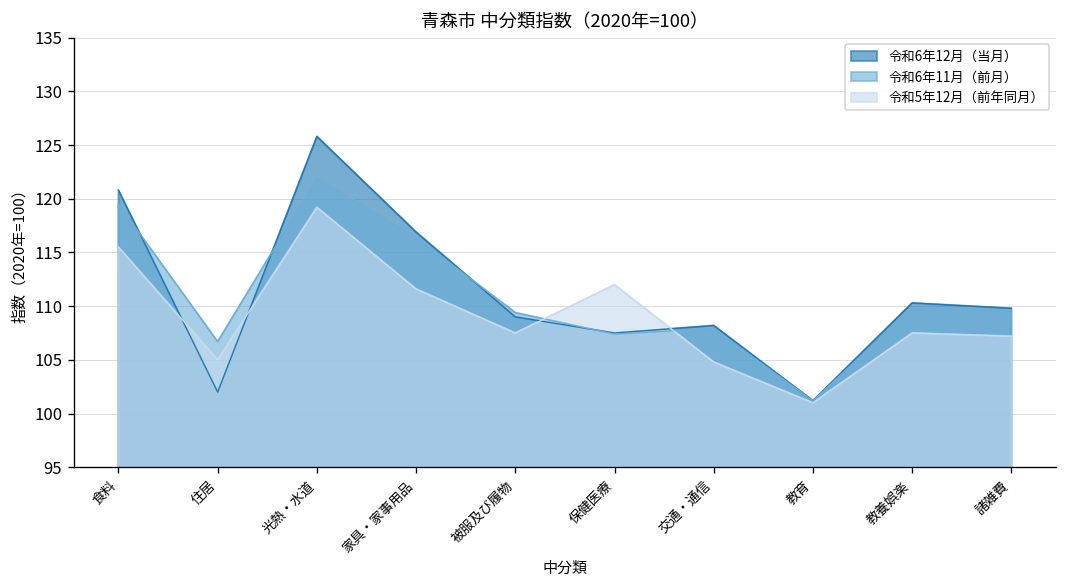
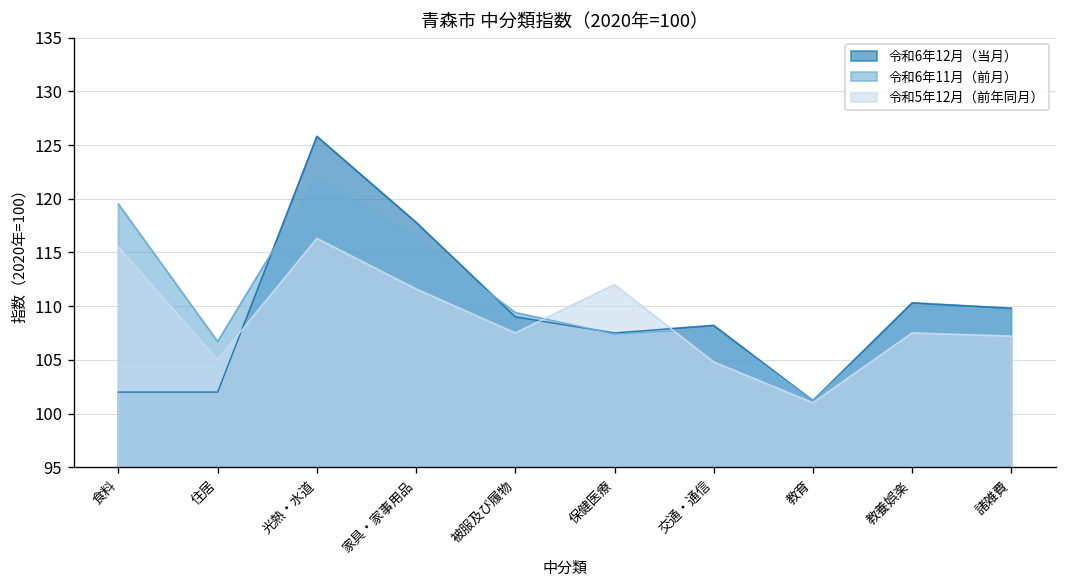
令和6年12月（当月）, 食料: 121 -> 102
令和5年12月（前年同月）, 光熱・水道: 119 -> 116
令和6年12月（当月）, 家具・家事用品: 117 -> 118
